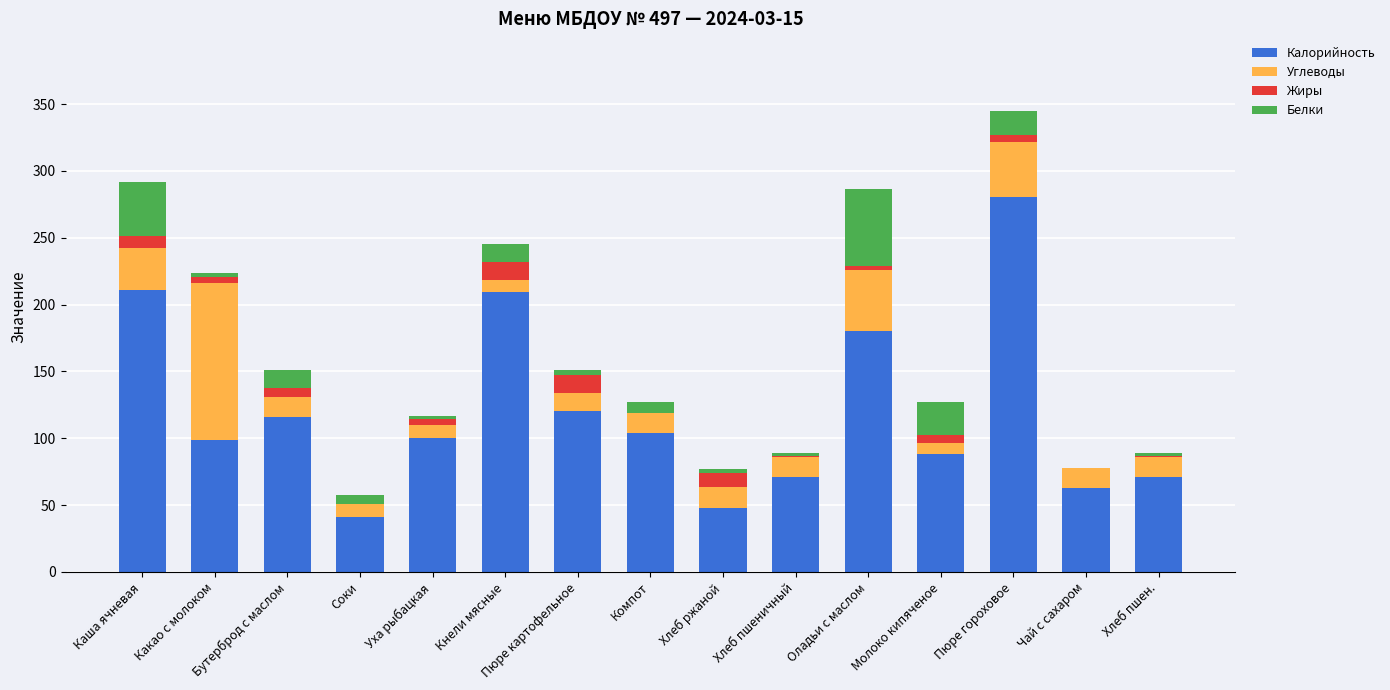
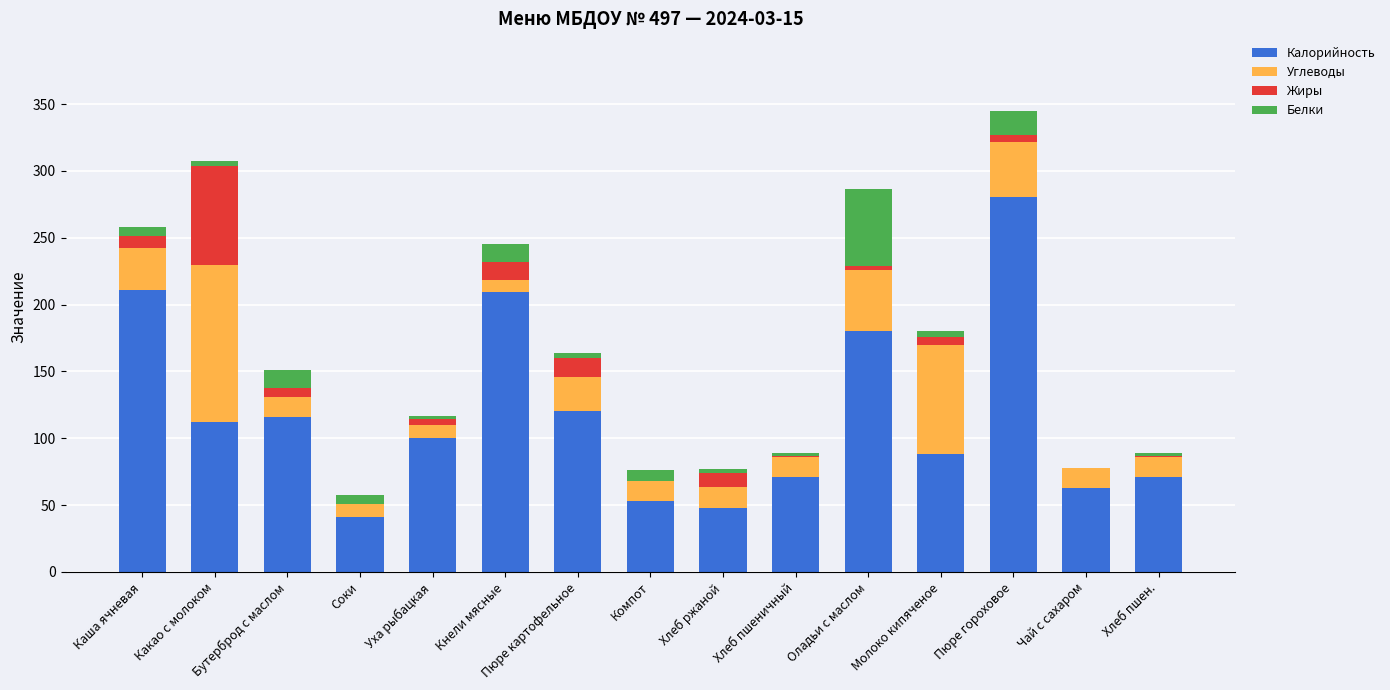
Белки, Каша ячневая: 41 -> 7
Калорийность, Какао с молоком: 99 -> 112
Жиры, Какао с молоком: 4 -> 75
Углеводы, Пюре картофельное: 13 -> 25
Калорийность, Компот: 104 -> 53
Углеводы, Молоко кипяченое: 9 -> 82
Белки, Молоко кипяченое: 25 -> 5
